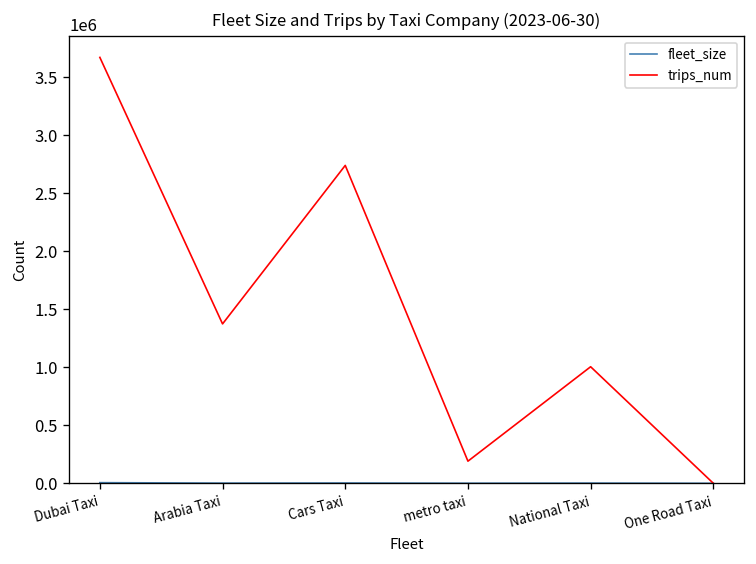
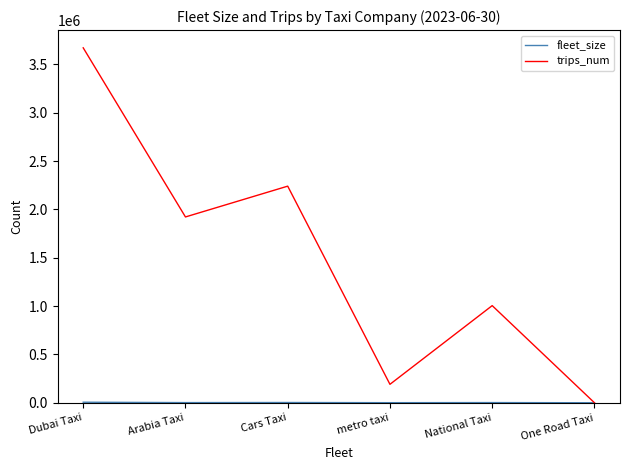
trips_num, Arabia Taxi: 1400000 -> 1900000
trips_num, Cars Taxi: 2700000 -> 2200000
